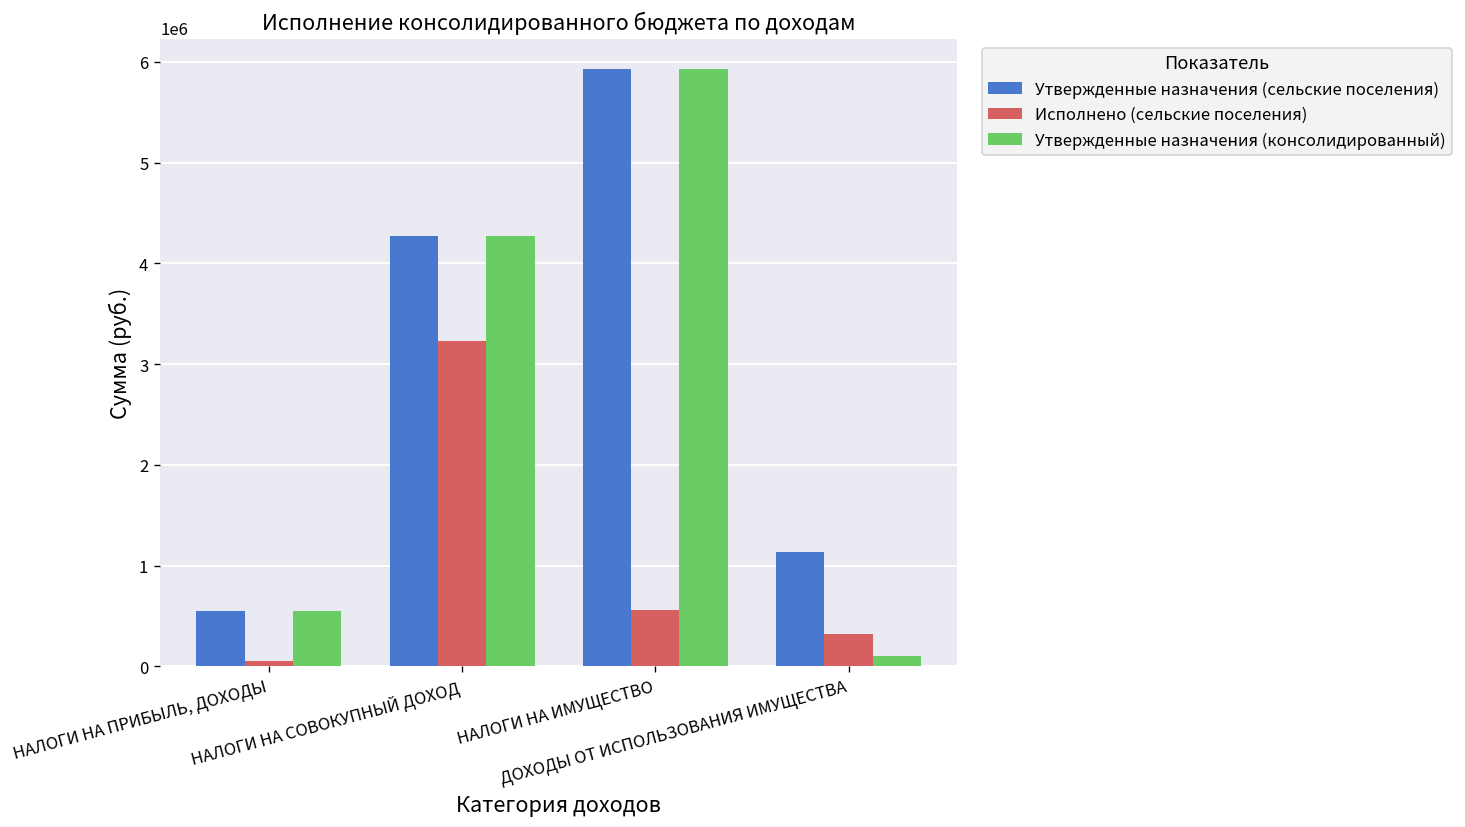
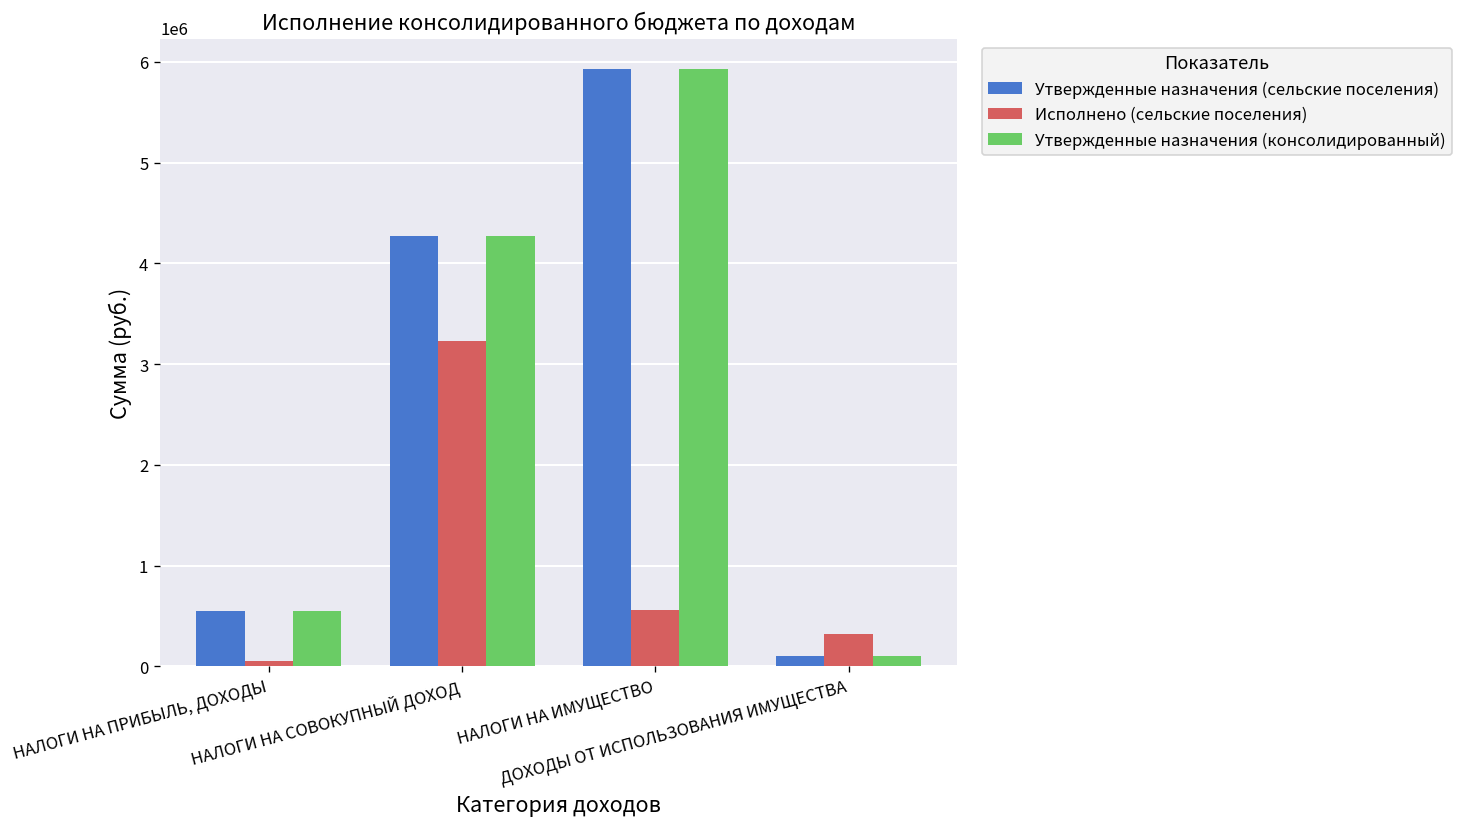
Утвержденные назначения (сельские поселения), ДОХОДЫ ОТ ИСПОЛЬЗОВАНИЯ ИМУЩЕСТВА: 1100000 -> 100000
